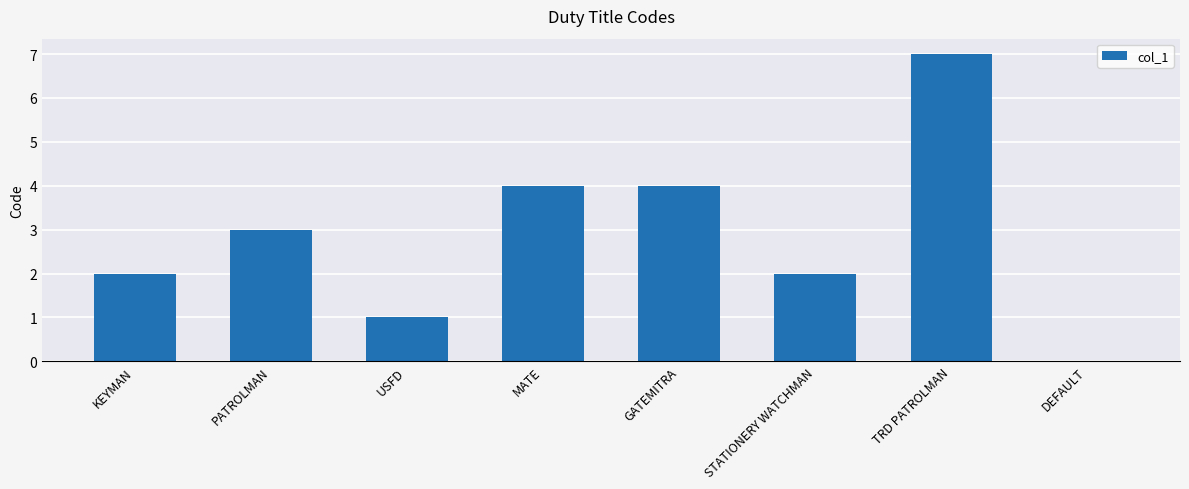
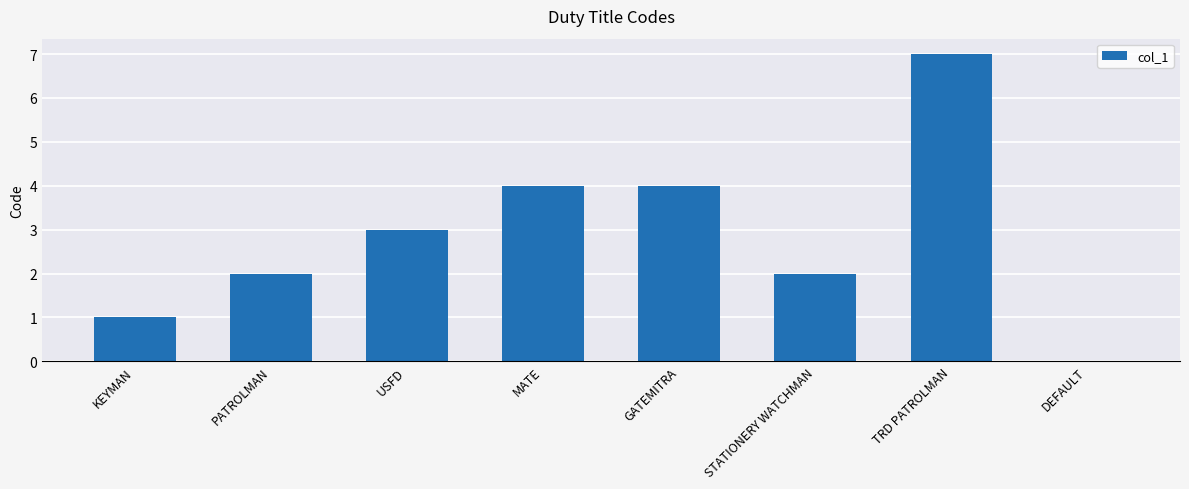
KEYMAN: 2 -> 1
PATROLMAN: 3 -> 2
USFD: 1 -> 3
